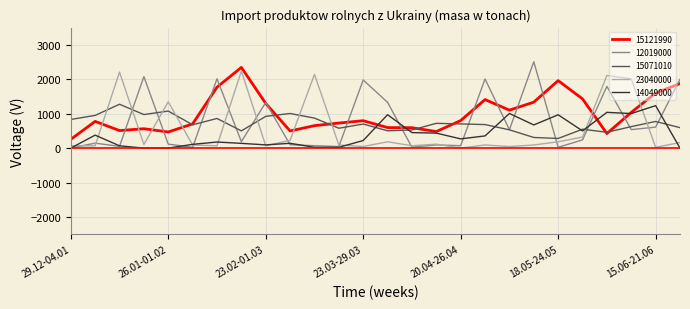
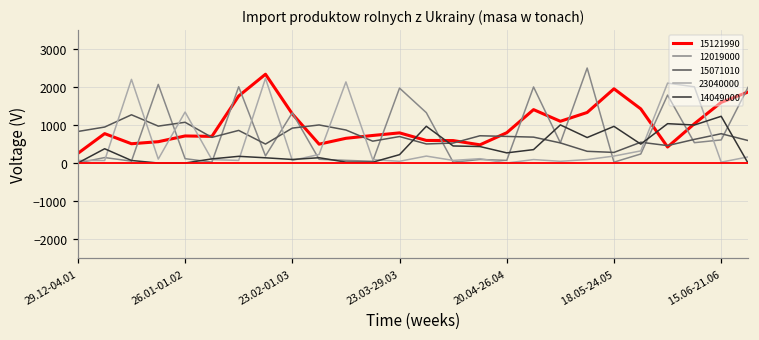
15121990, 26.01-01.02: 500 -> 700
